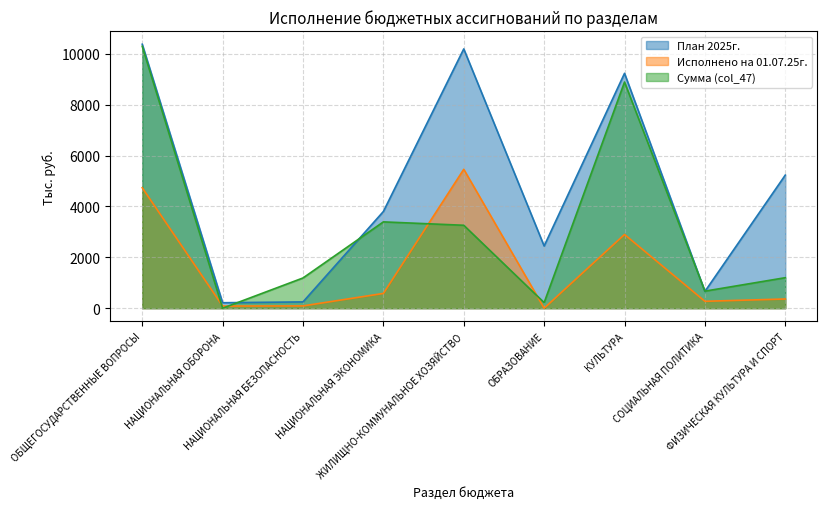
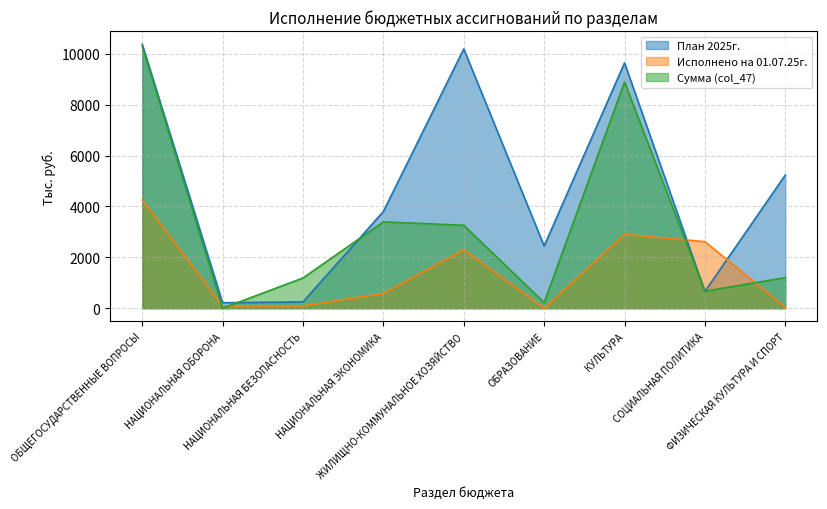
Исполнено на 01.07.25г., ОБЩЕГОСУДАРСТВЕННЫЕ ВОПРОСЫ: 4700 -> 4300
Исполнено на 01.07.25г., ЖИЛИЩНО-КОММУНАЛЬНОЕ ХОЗЯЙСТВО: 5500 -> 2300
План 2025г., КУЛЬТУРА: 9200 -> 9600
Исполнено на 01.07.25г., СОЦИАЛЬНАЯ ПОЛИТИКА: 300 -> 2600
Исполнено на 01.07.25г., ФИЗИЧЕСКАЯ КУЛЬТУРА И СПОРТ: 400 -> 0
